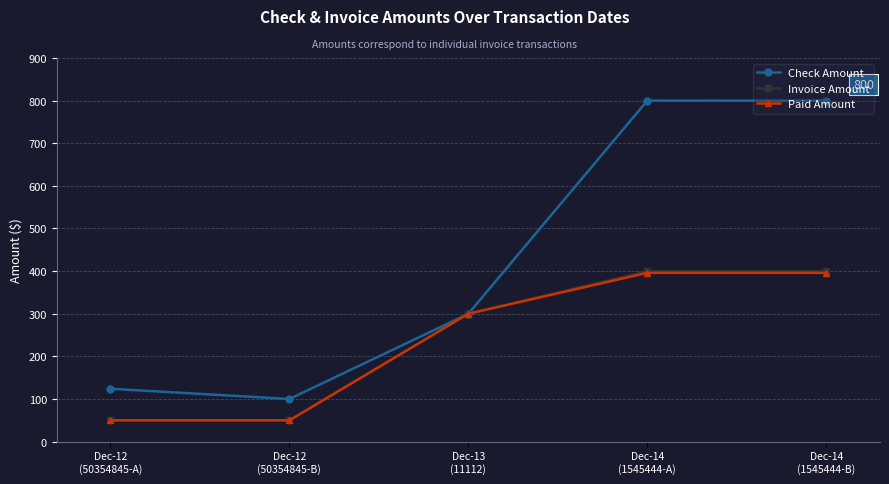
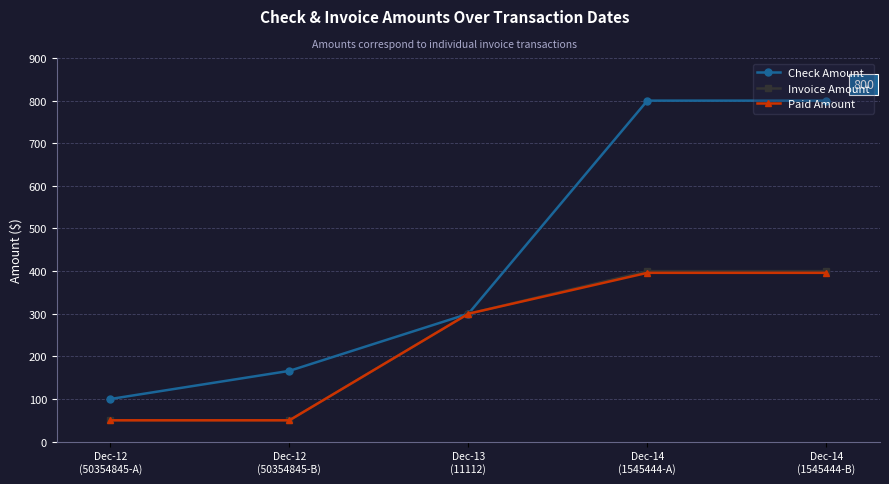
Check Amount, Dec-12 (50354845-A): 120 -> 100
Check Amount, Dec-12 (50354845-B): 100 -> 170
